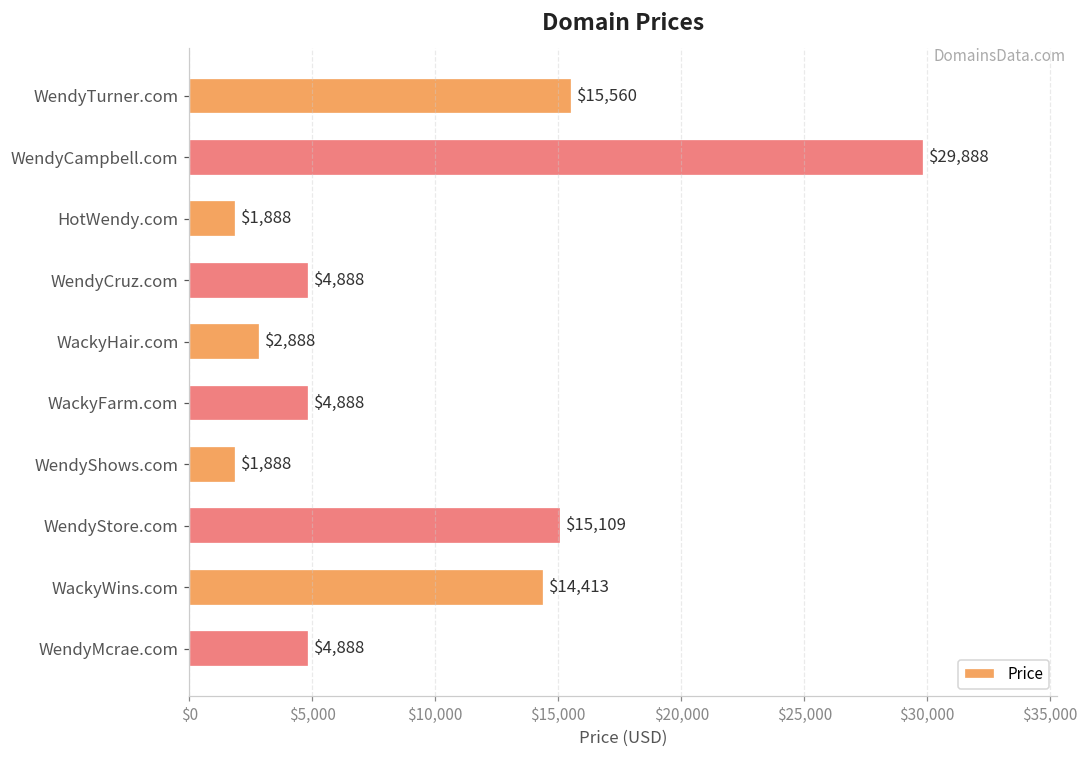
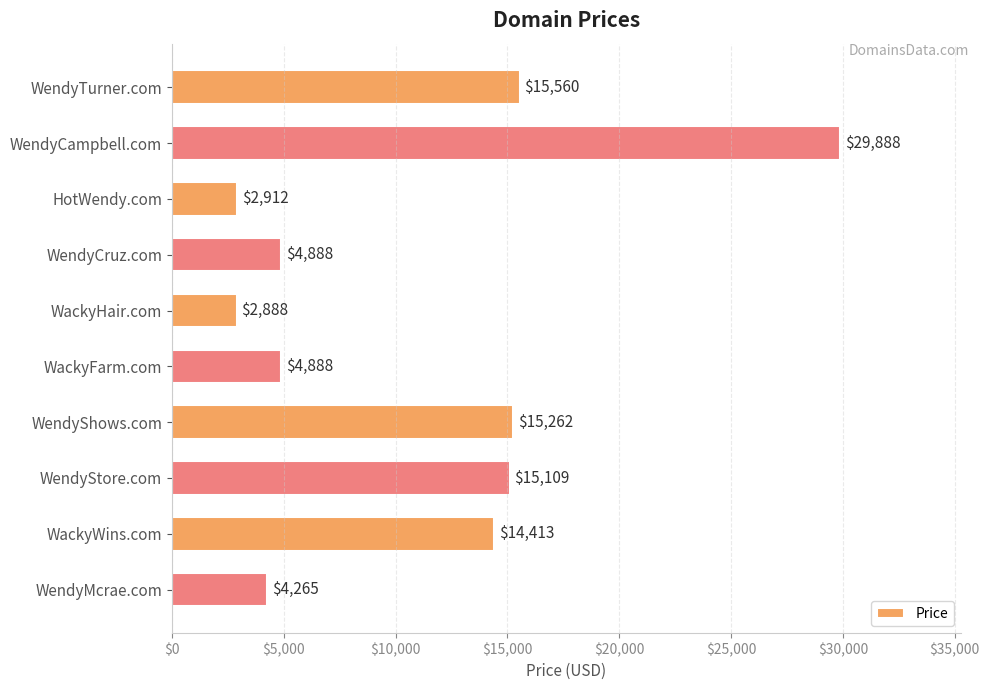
HotWendy.com: $1,888 -> $2,912
WendyShows.com: $1,888 -> $15,262
WendyMcrae.com: $4,888 -> $4,265
